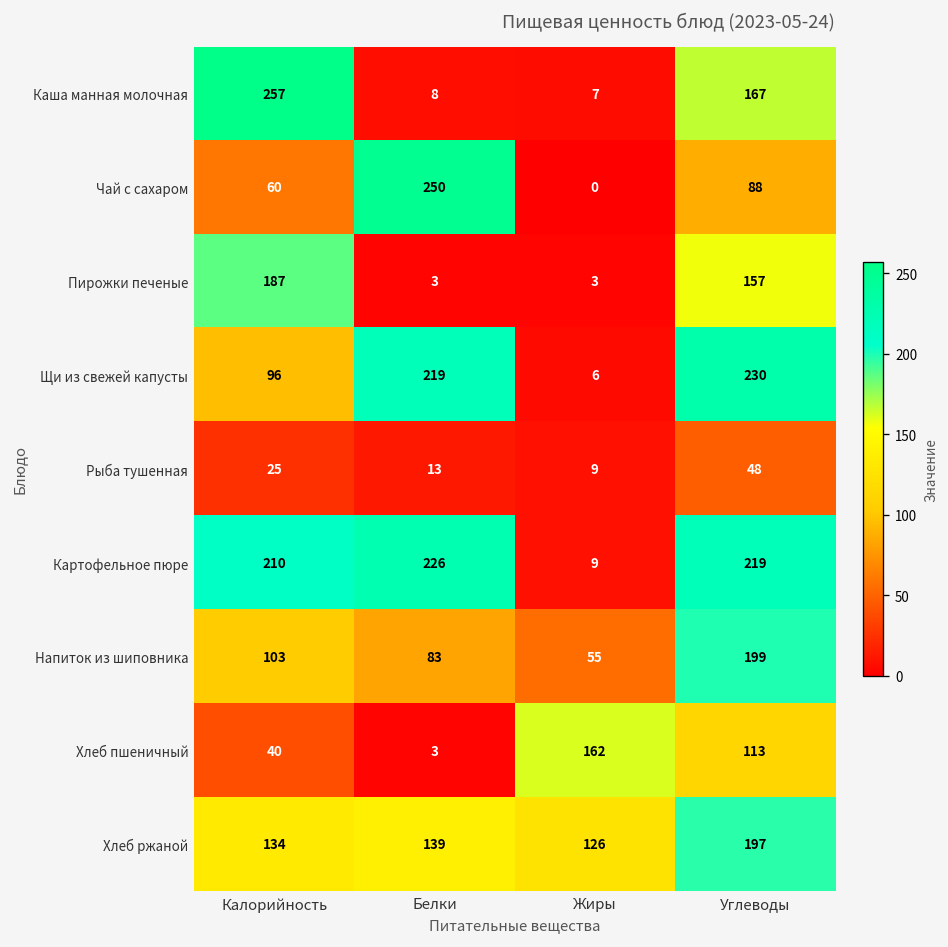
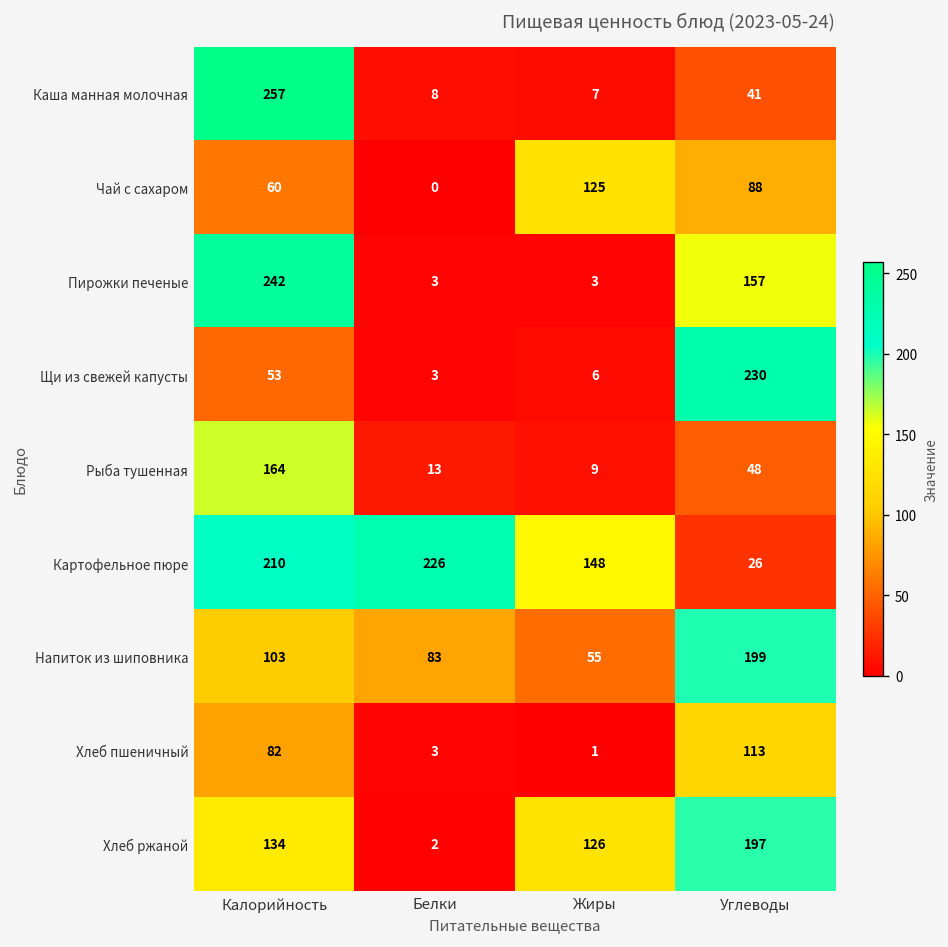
Каша манная молочная, Углеводы: 167 -> 41
Чай с сахаром, Белки: 250 -> 0
Чай с сахаром, Жиры: 0 -> 125
Пирожки печеные, Калорийность: 187 -> 242
Щи из свежей капусты, Калорийность: 96 -> 53
Щи из свежей капусты, Белки: 219 -> 3
Рыба тушенная, Калорийность: 25 -> 164
Картофельное пюре, Жиры: 9 -> 148
Картофельное пюре, Углеводы: 219 -> 26
Хлеб пшеничный, Калорийность: 40 -> 82
Хлеб пшеничный, Жиры: 162 -> 1
Хлеб ржаной, Белки: 139 -> 2
